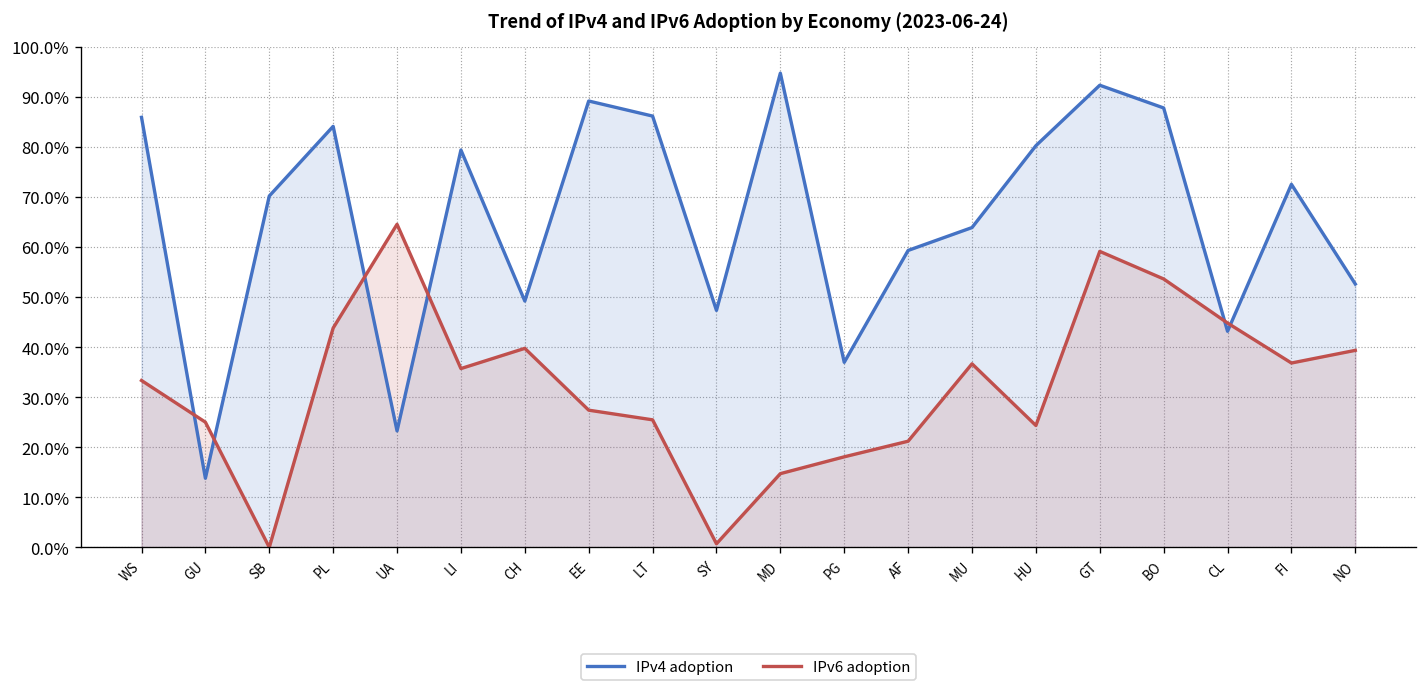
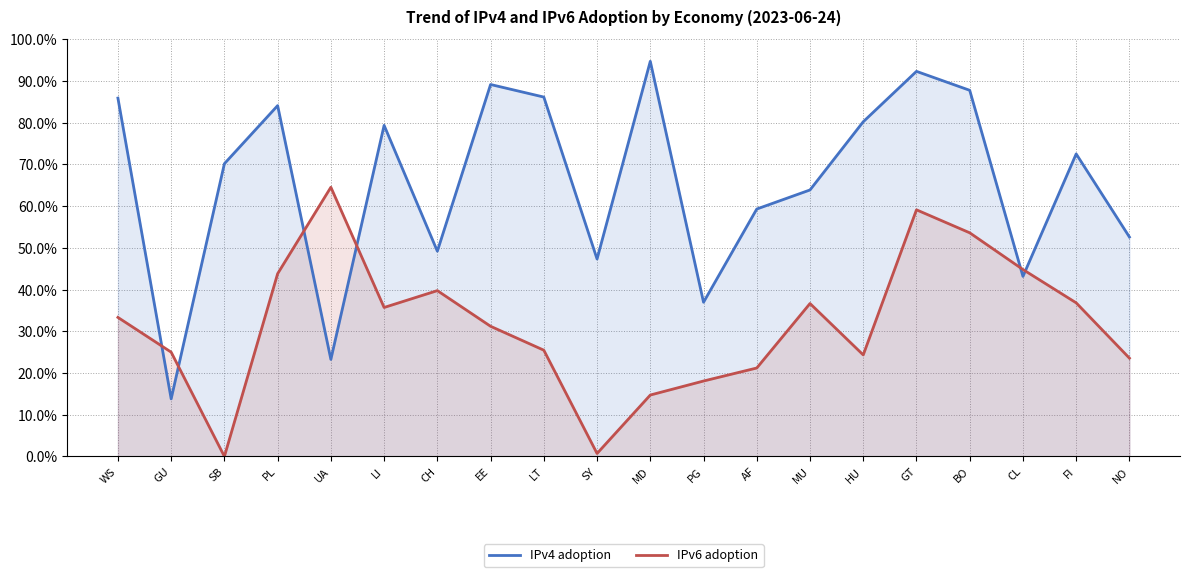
IPv6 adoption, EE: 27% -> 31%
IPv6 adoption, NO: 39% -> 24%
